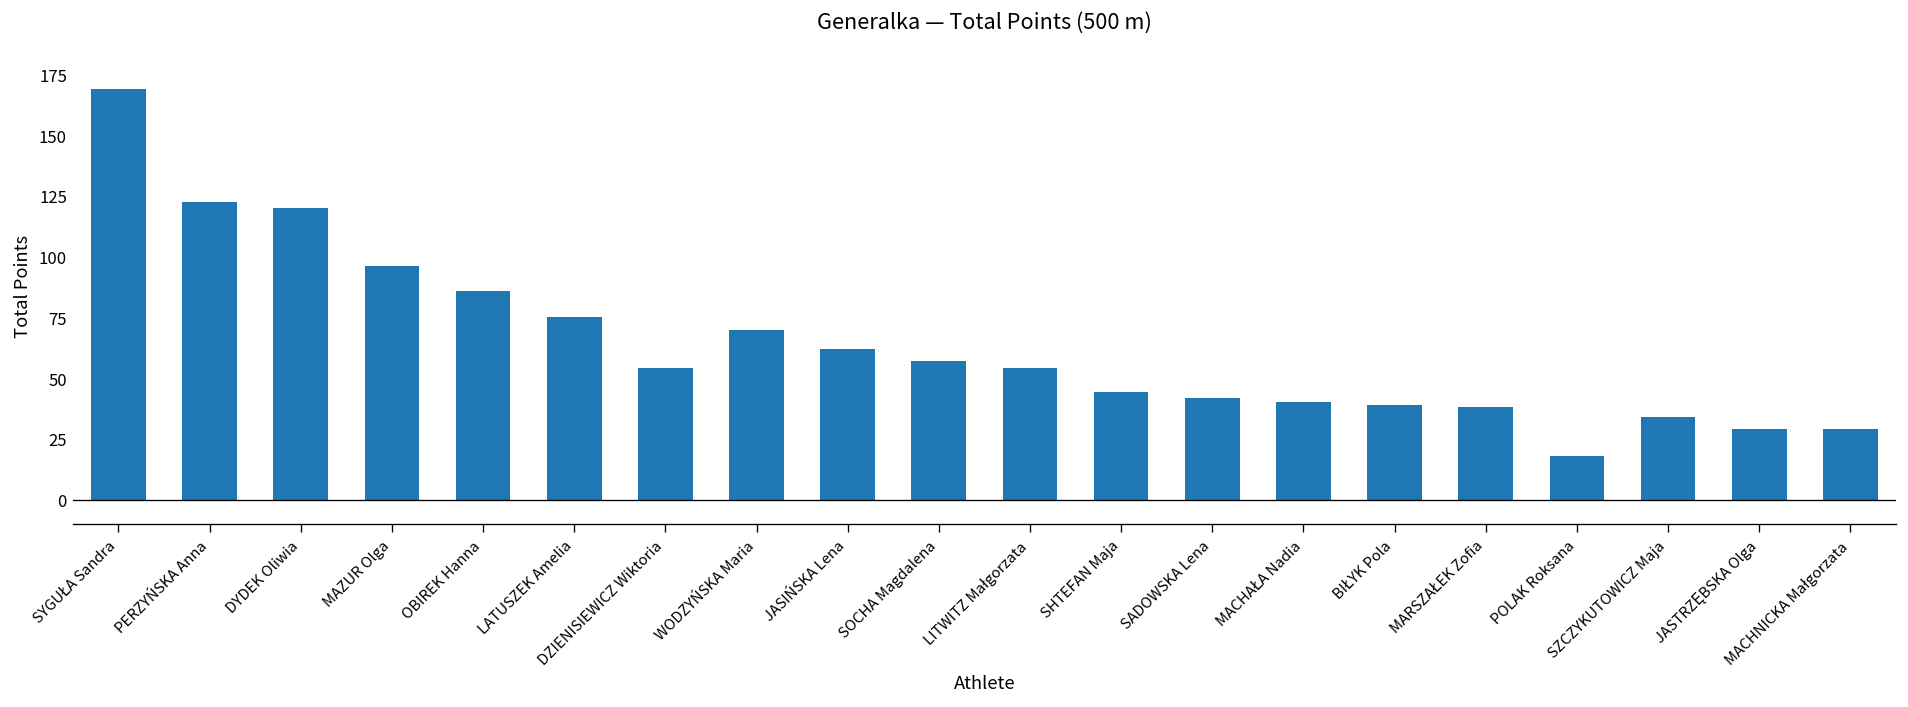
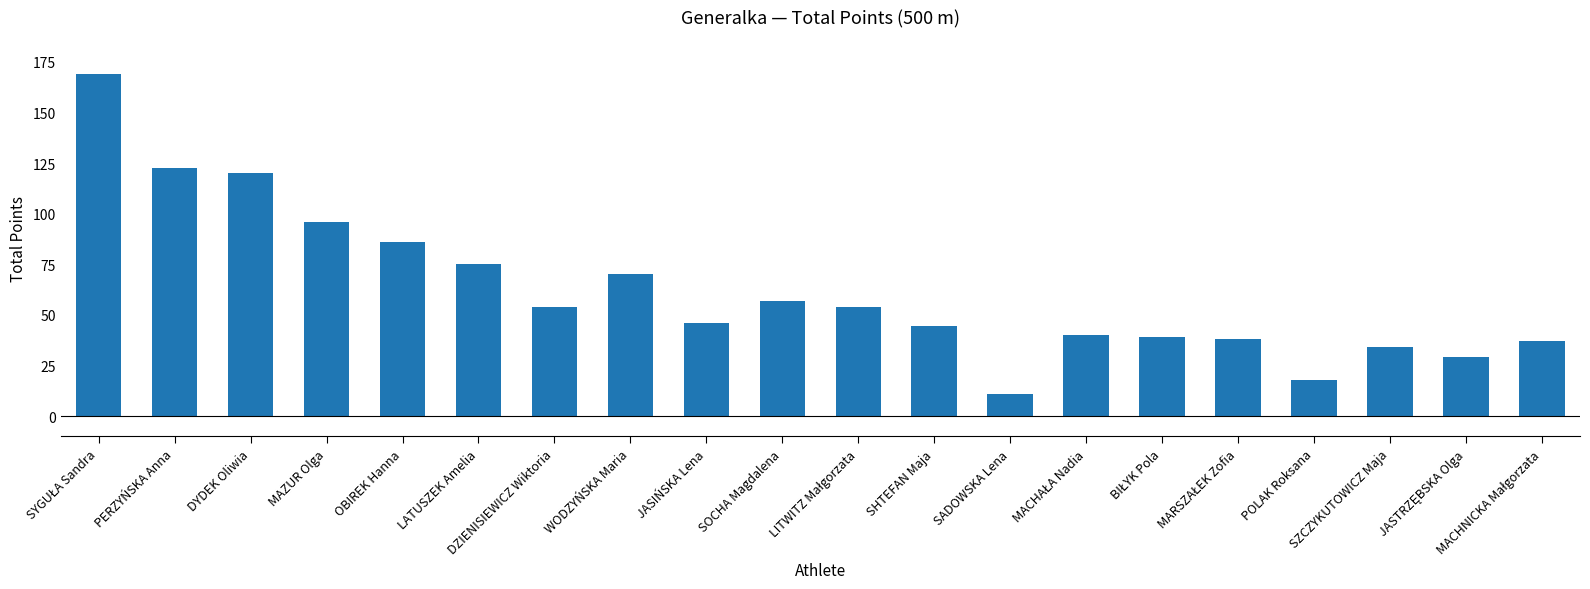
JASIŃSKA Lena: 62 -> 46
SADOWSKA Lena: 42 -> 11
MACHNICKA Małgorzata: 29 -> 37
